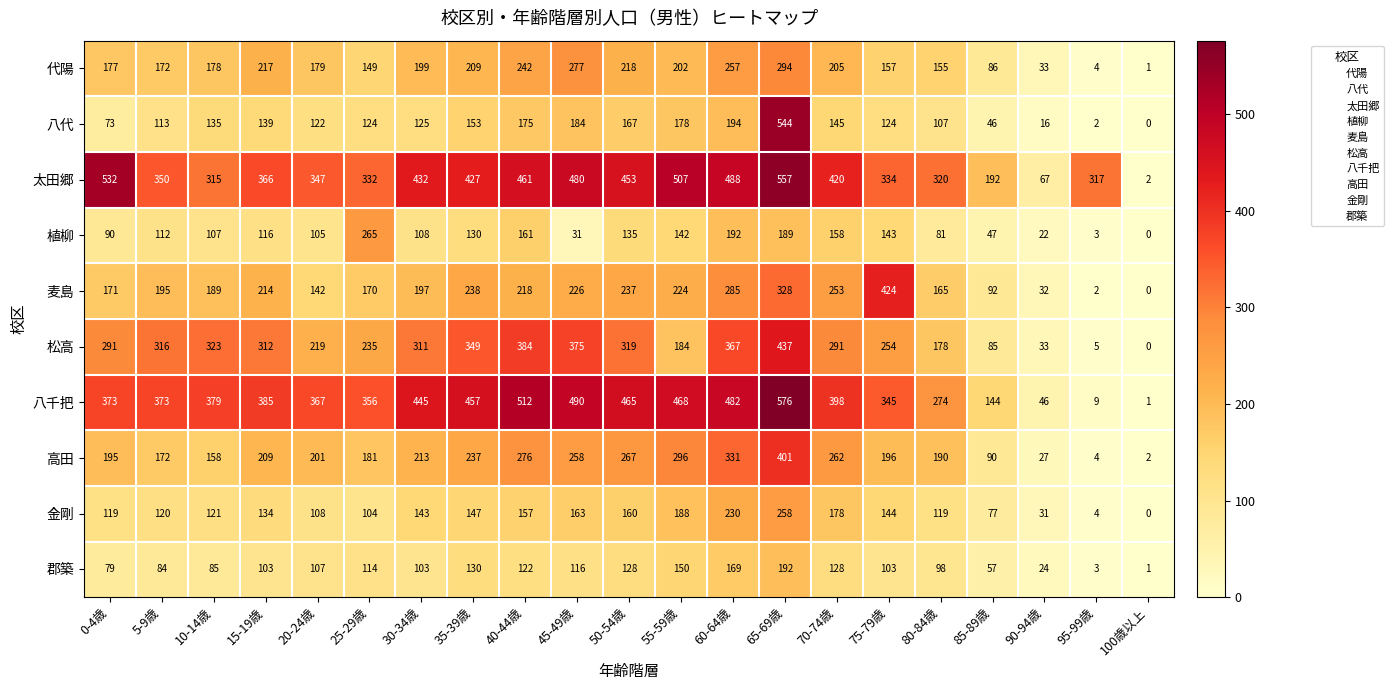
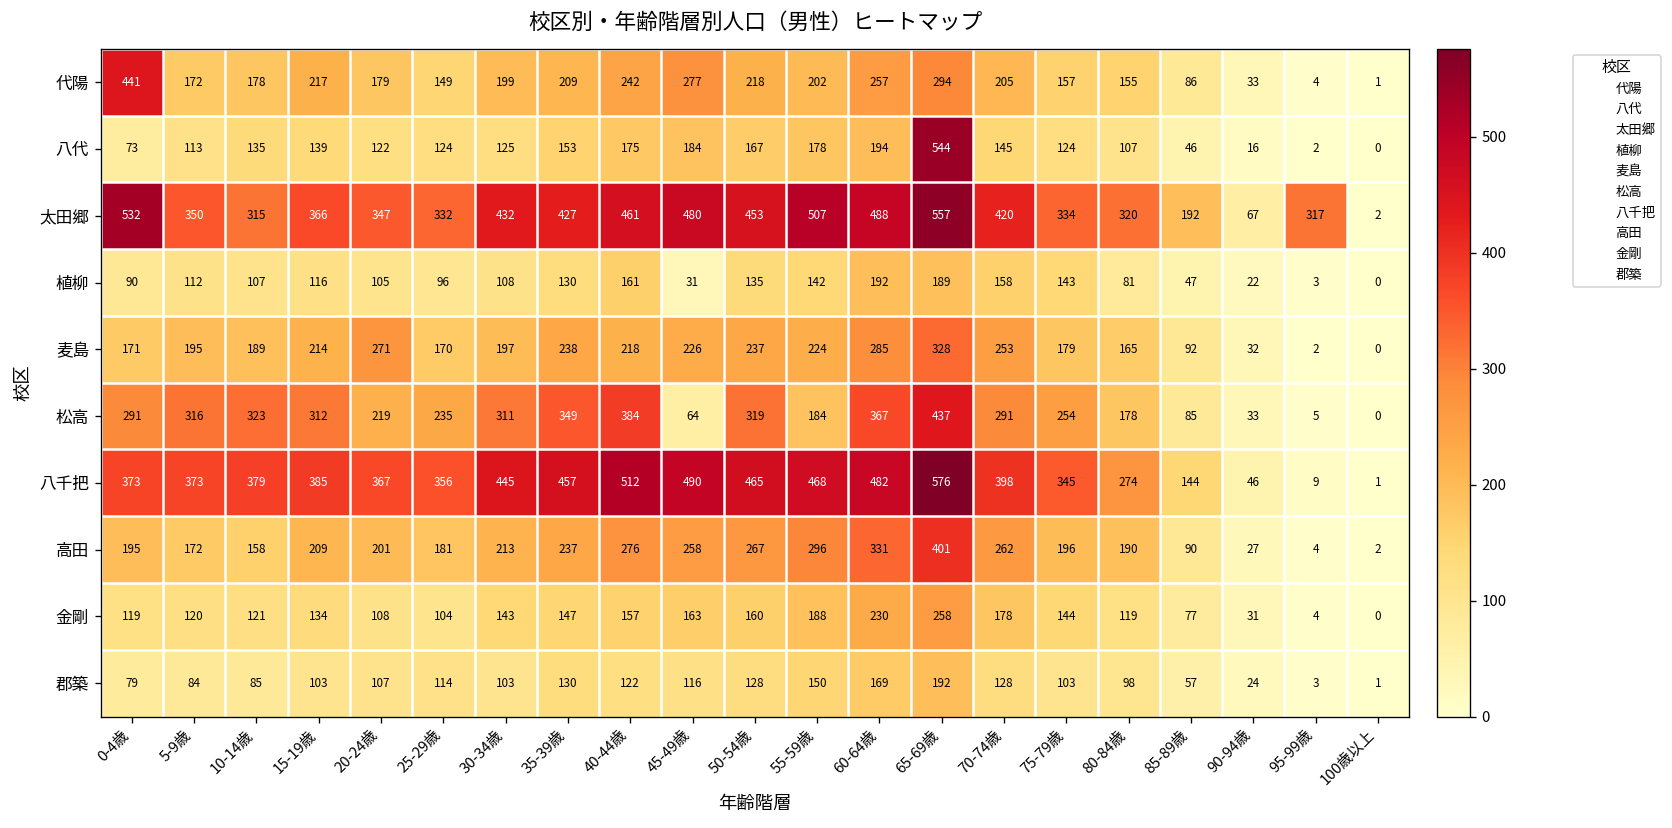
代陽, 0-4歳: 177 -> 441
植柳, 25-29歳: 265 -> 96
麦島, 20-24歳: 142 -> 271
麦島, 75-79歳: 424 -> 179
松高, 45-49歳: 375 -> 64
